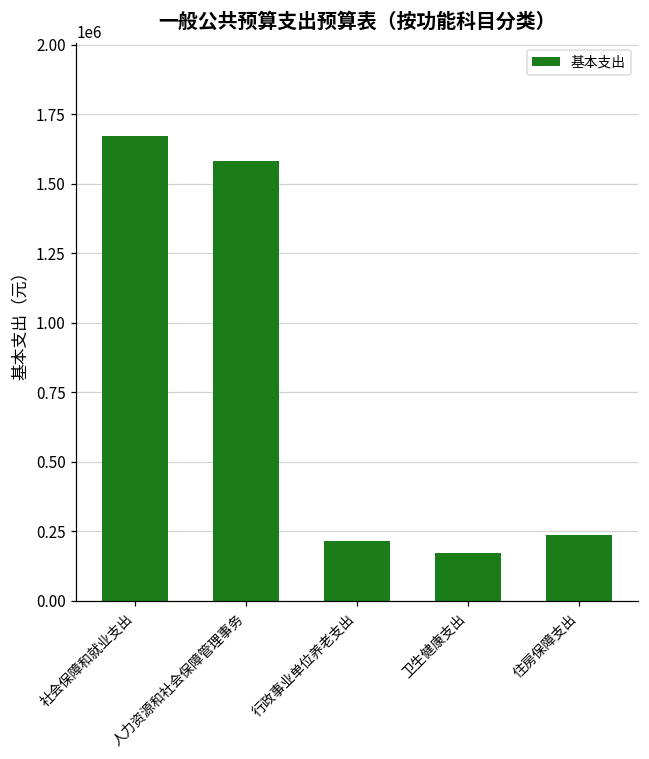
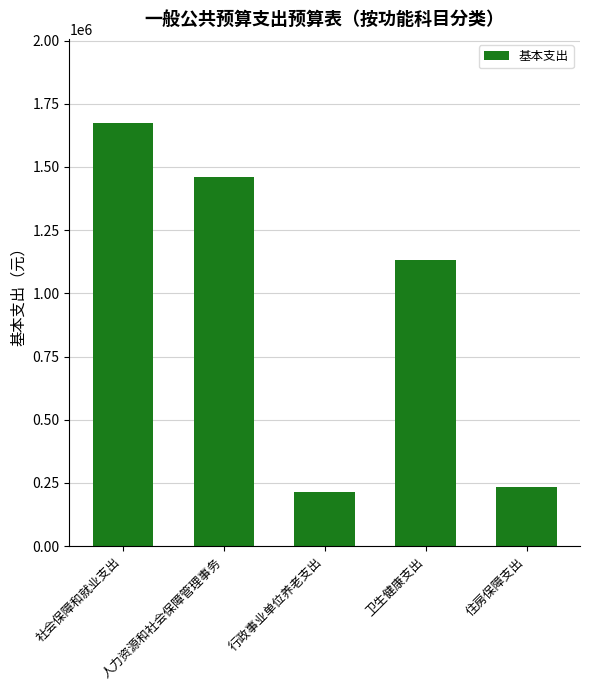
人力资源和社会保障管理事务: 1580000 -> 1460000
卫生健康支出: 170000 -> 1130000
